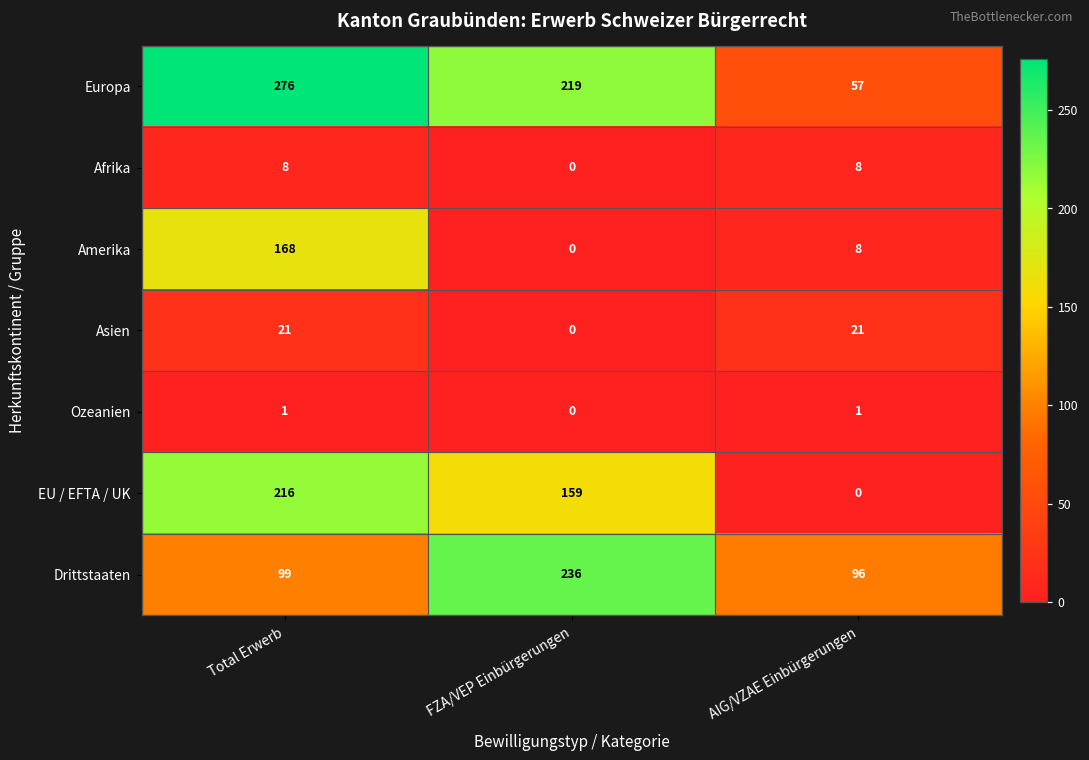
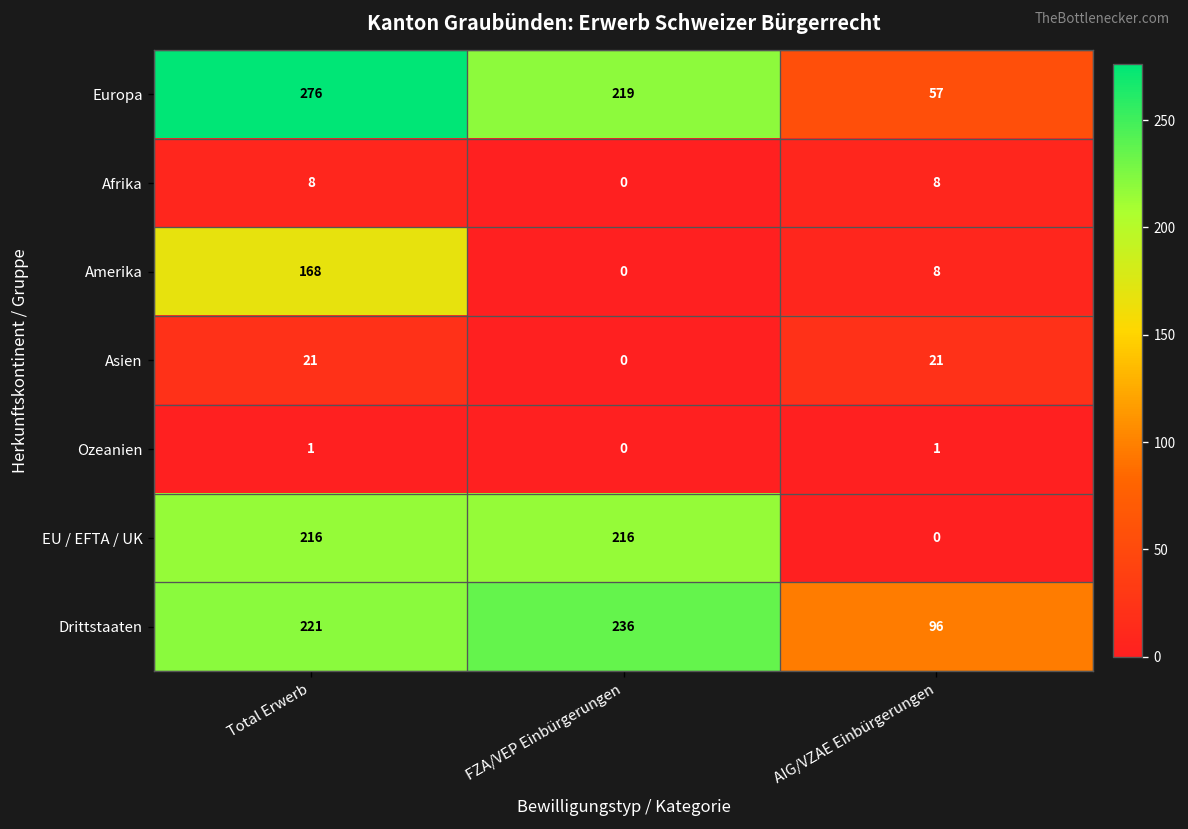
EU / EFTA / UK, FZA/VEP Einbürgerungen: 159 -> 216
Drittstaaten, Total Erwerb: 99 -> 221
